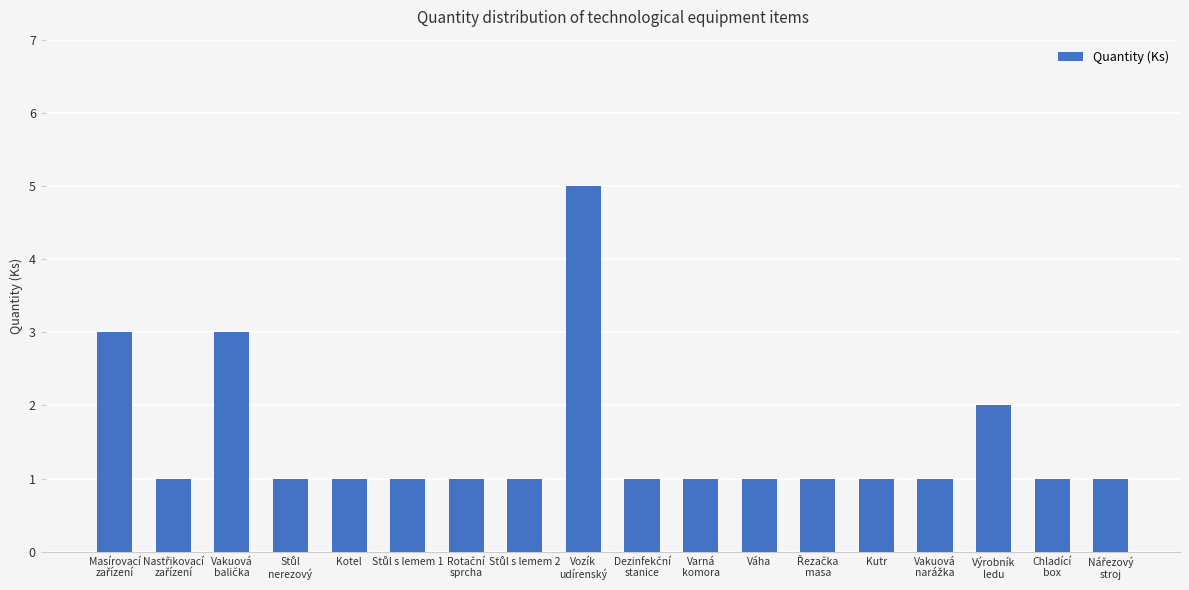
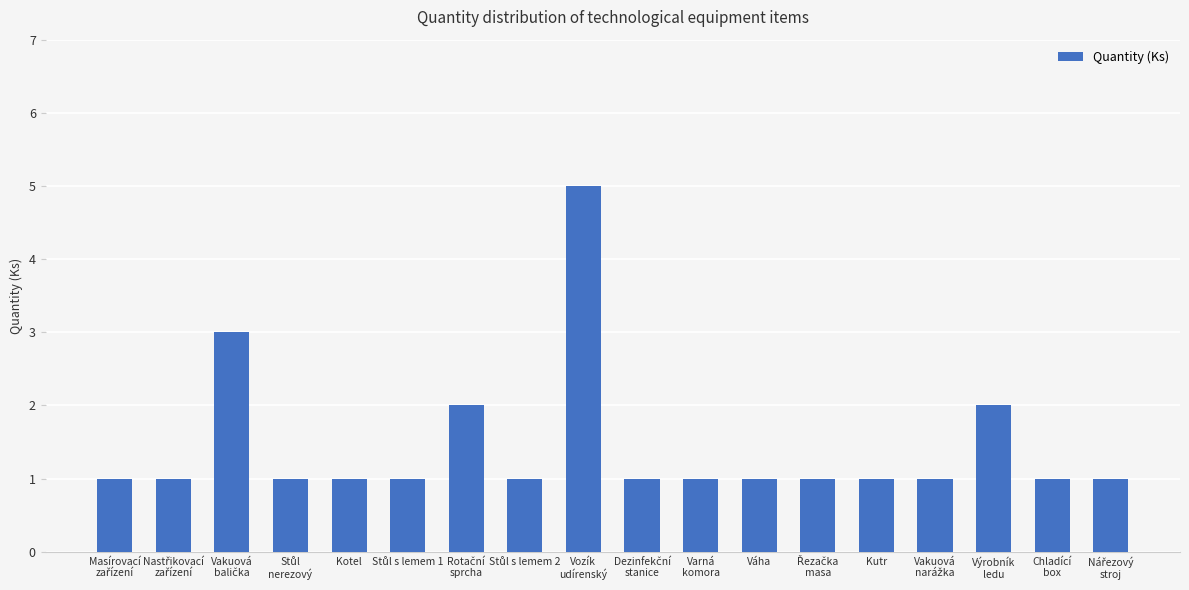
Masírovací zařízení: 3 -> 1
Rotační sprcha: 1 -> 2
